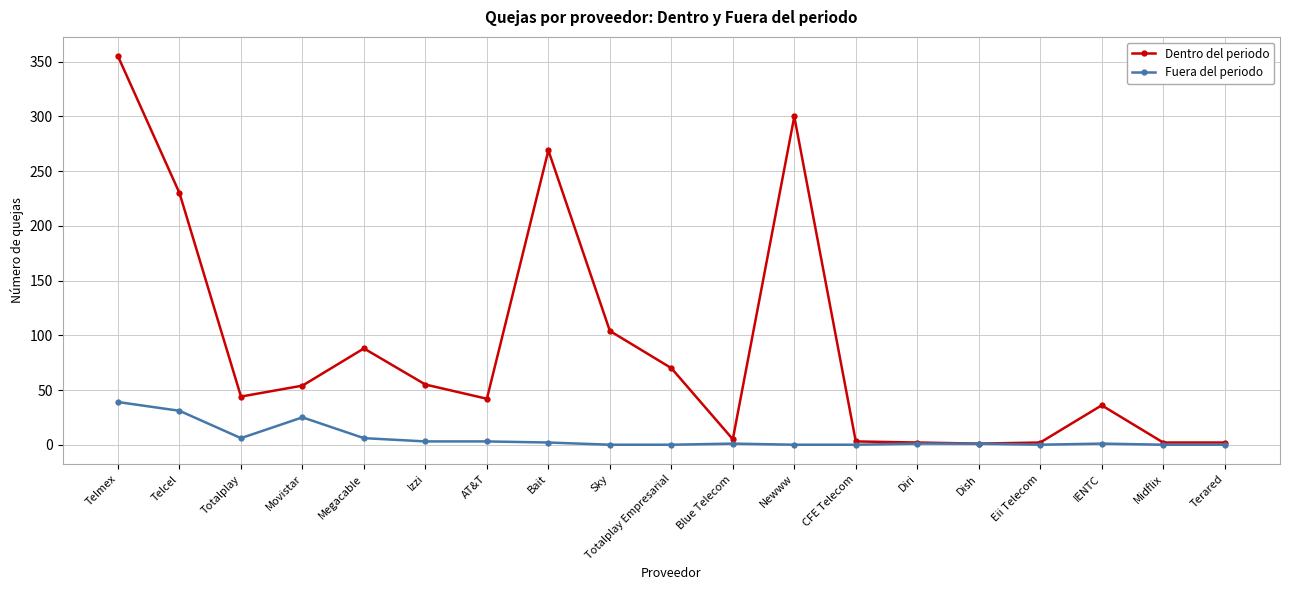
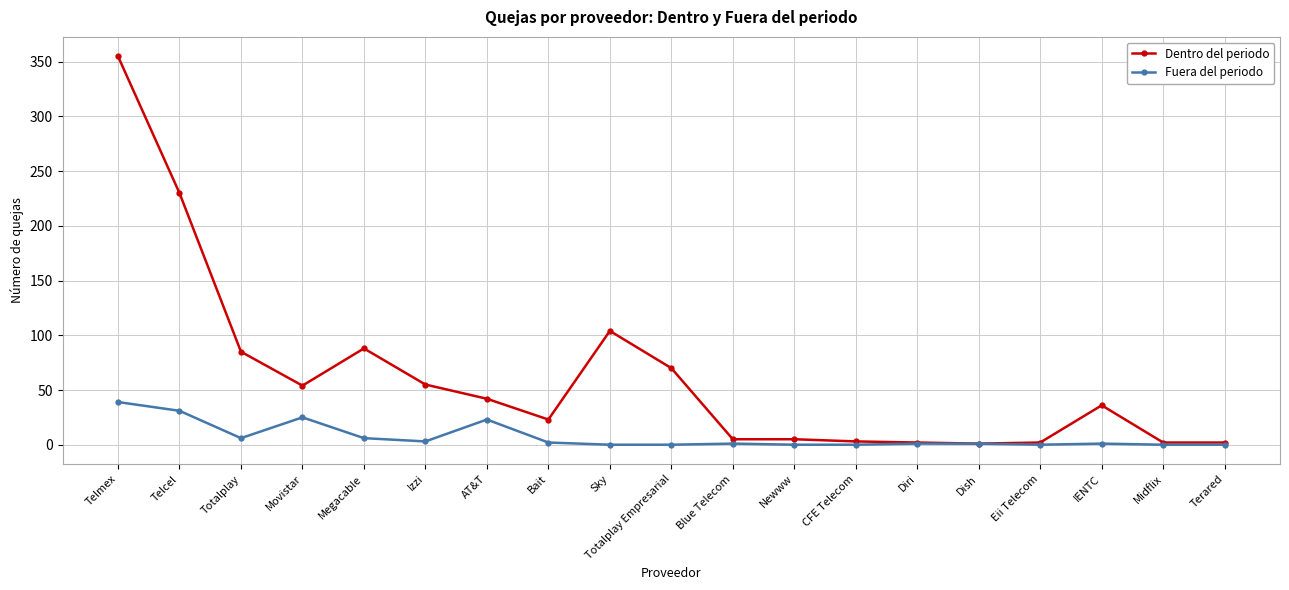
Dentro del periodo, Totalplay: 44 -> 85
Fuera del periodo, AT&T: 3 -> 23
Dentro del periodo, Bait: 269 -> 23
Dentro del periodo, Newww: 300 -> 5
